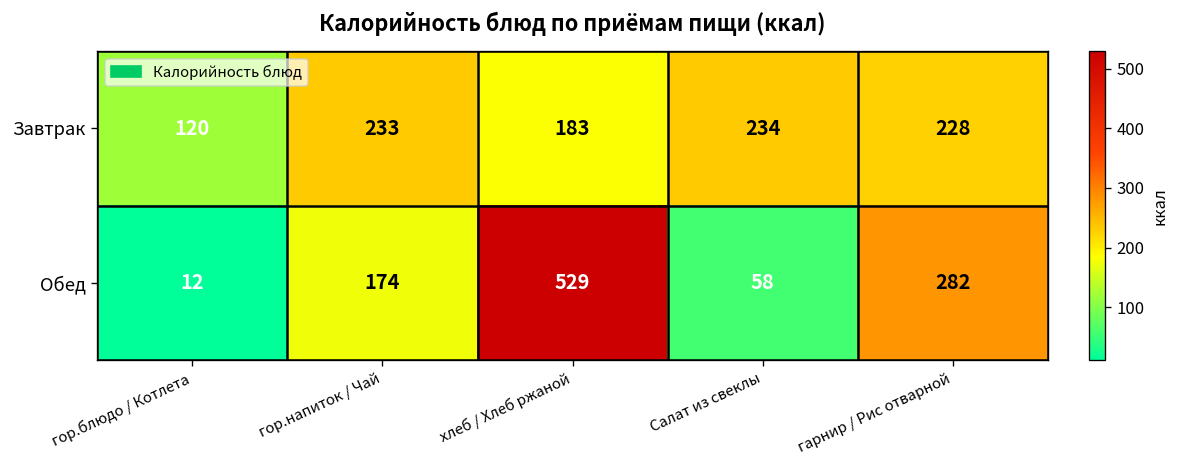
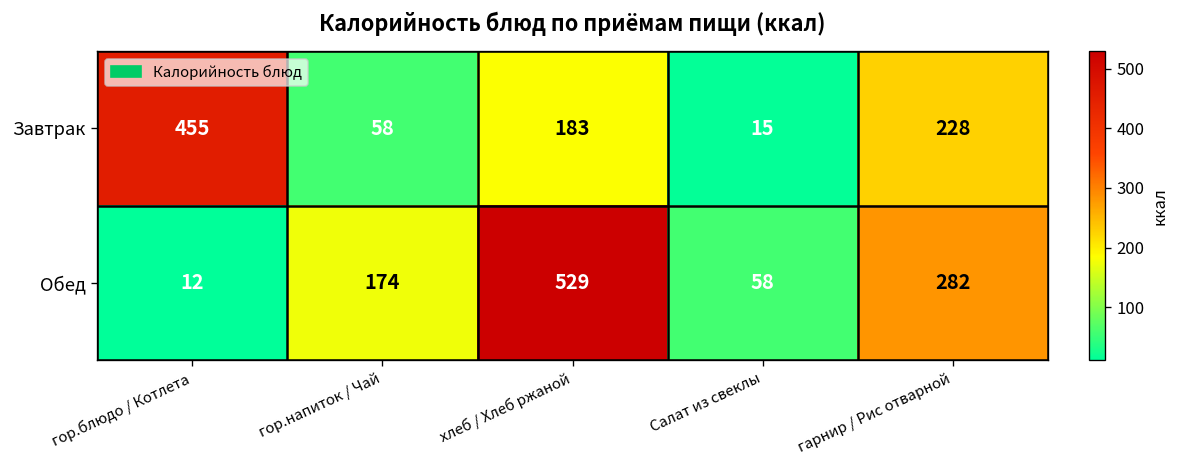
Завтрак, гор.блюдо / Котлета: 120 -> 455
Завтрак, гор.напиток / Чай: 233 -> 58
Завтрак, Салат из свеклы: 234 -> 15
